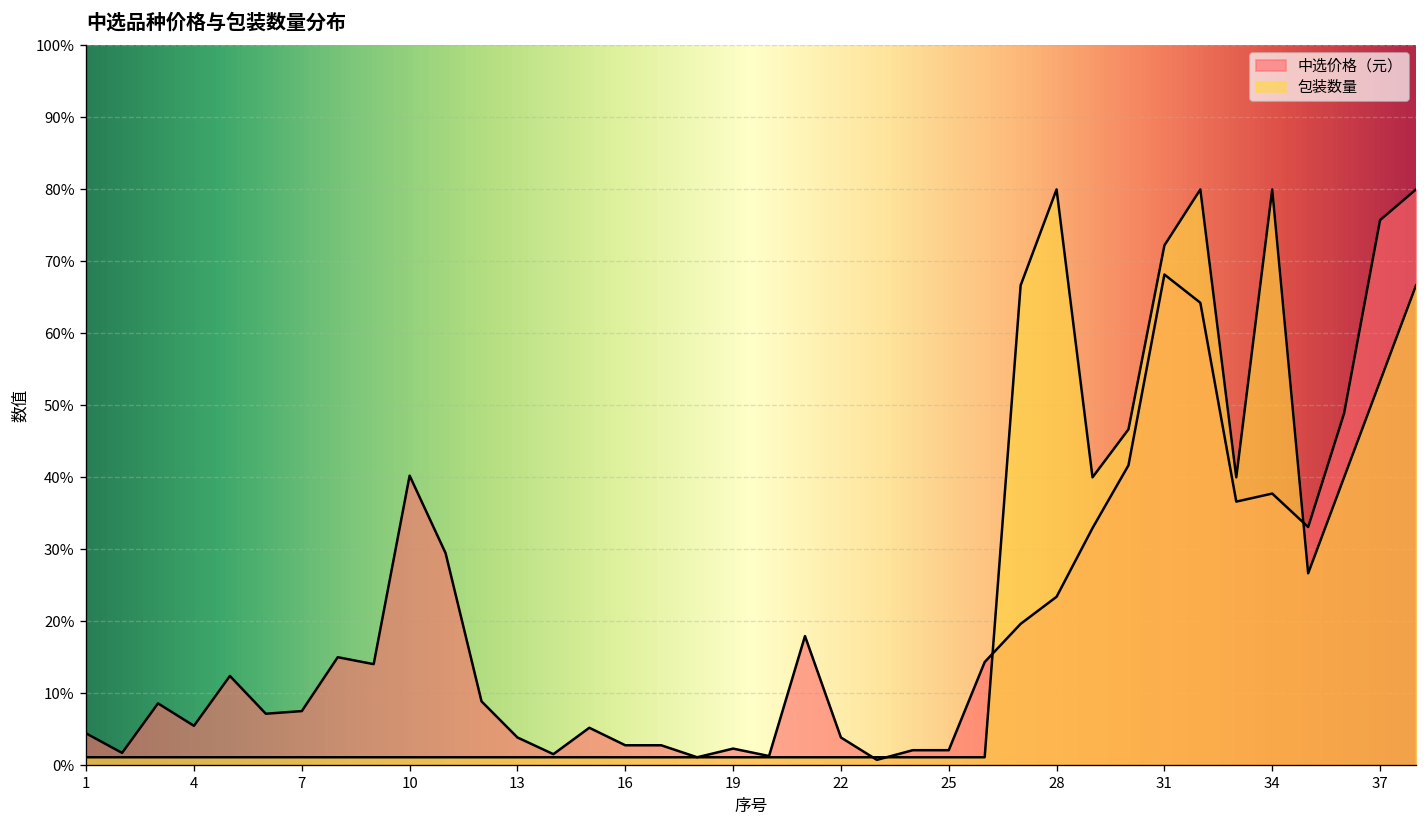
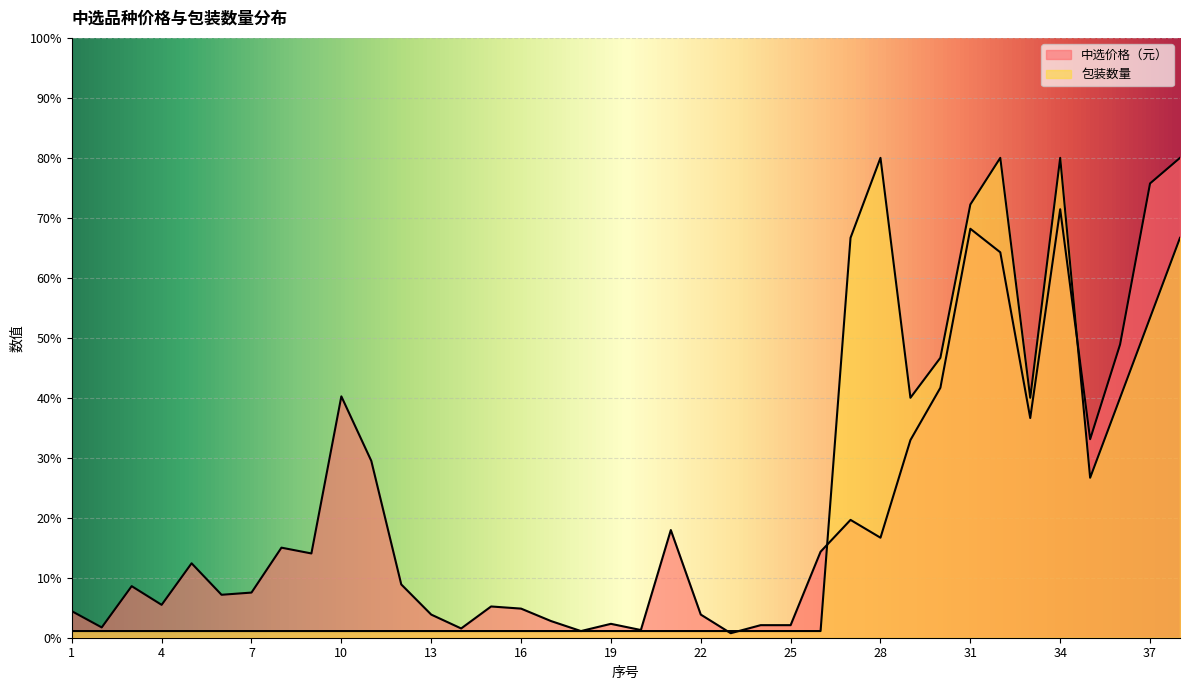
中选价格（元）, 16: 3% -> 5%
中选价格（元）, 28: 23% -> 17%
中选价格（元）, 34: 38% -> 71%
